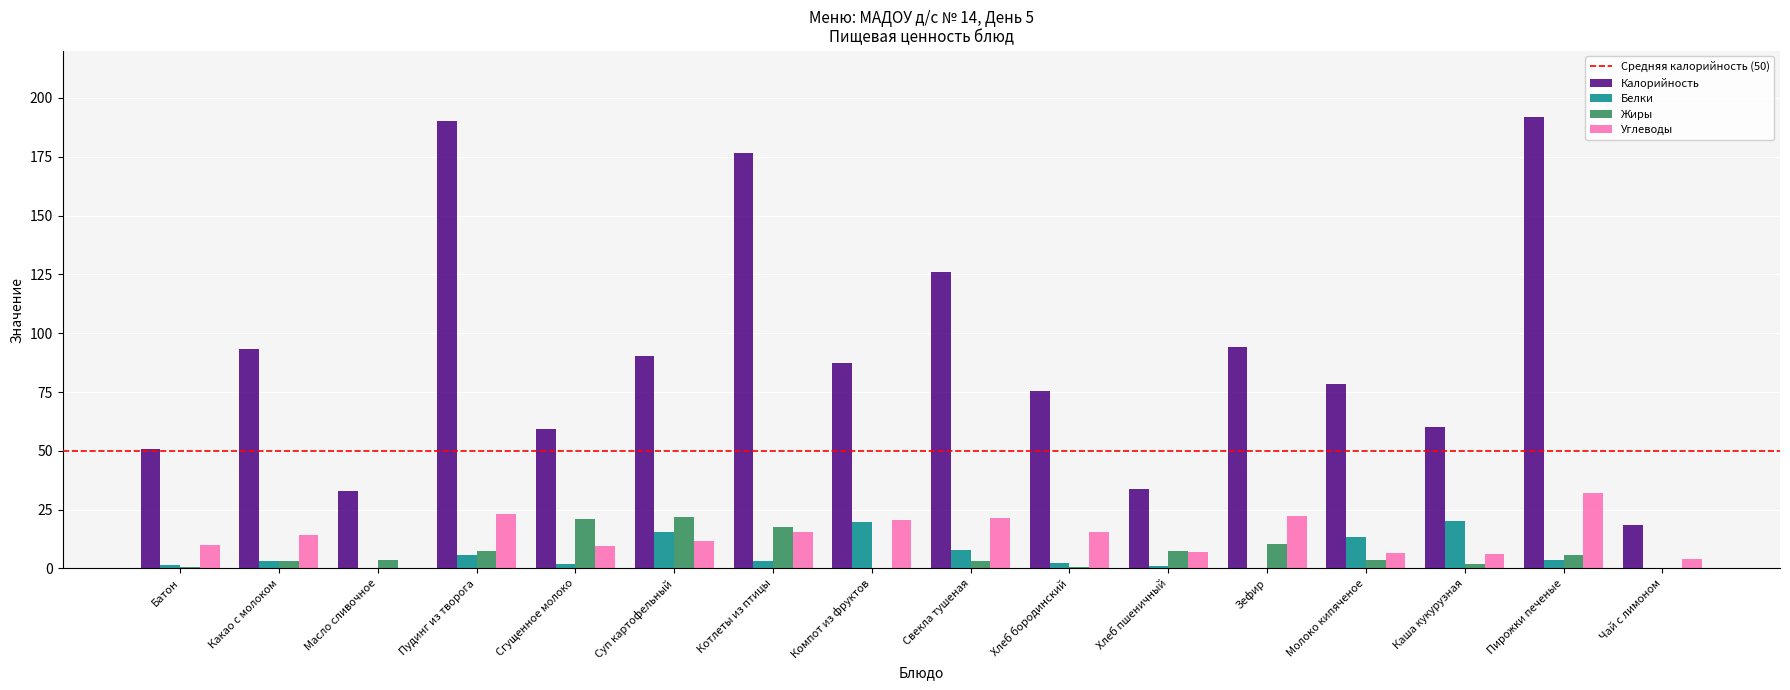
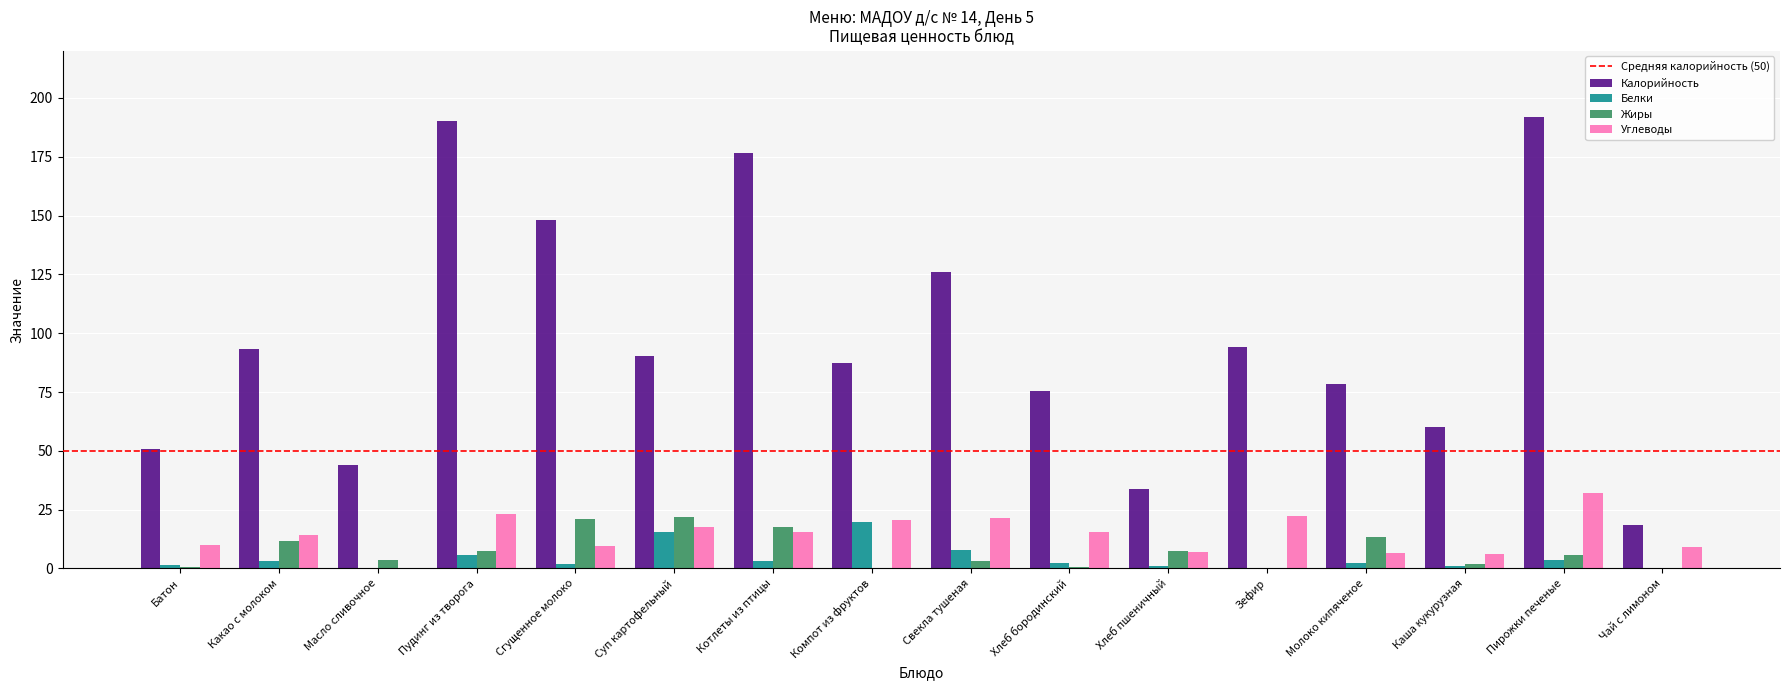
Жиры, Какао с молоком: 3 -> 12
Калорийность, Масло сливочное: 33 -> 44
Калорийность, Сгущенное молоко: 59 -> 148
Углеводы, Суп картофельный: 11 -> 18
Жиры, Зефир: 10 -> 0
Белки, Молоко кипяченое: 13 -> 2
Жиры, Молоко кипяченое: 4 -> 13
Белки, Каша кукурузная: 20 -> 1
Углеводы, Чай с лимоном: 4 -> 9
